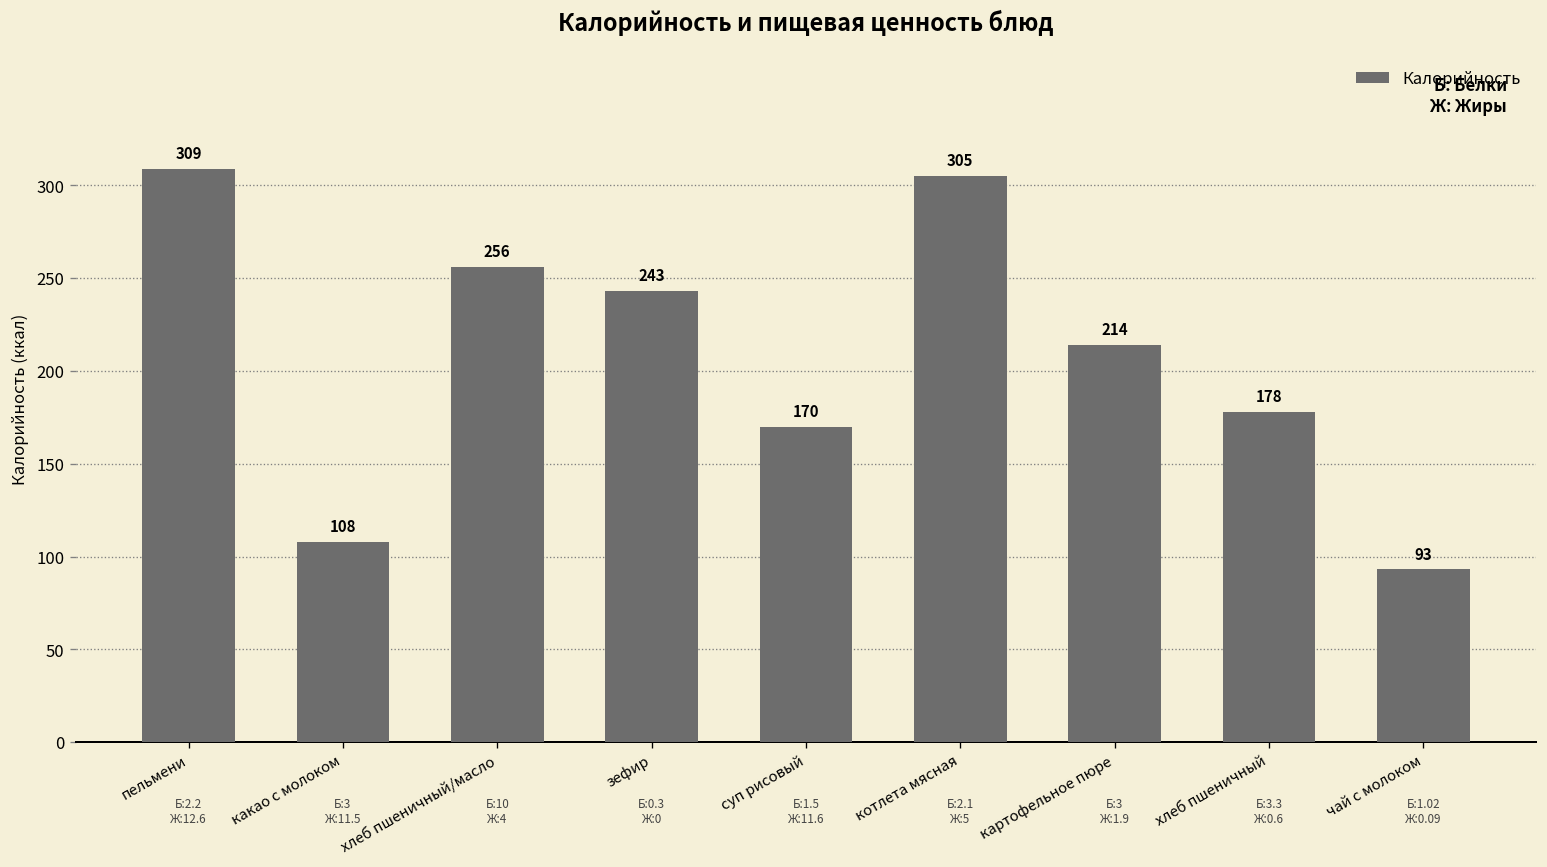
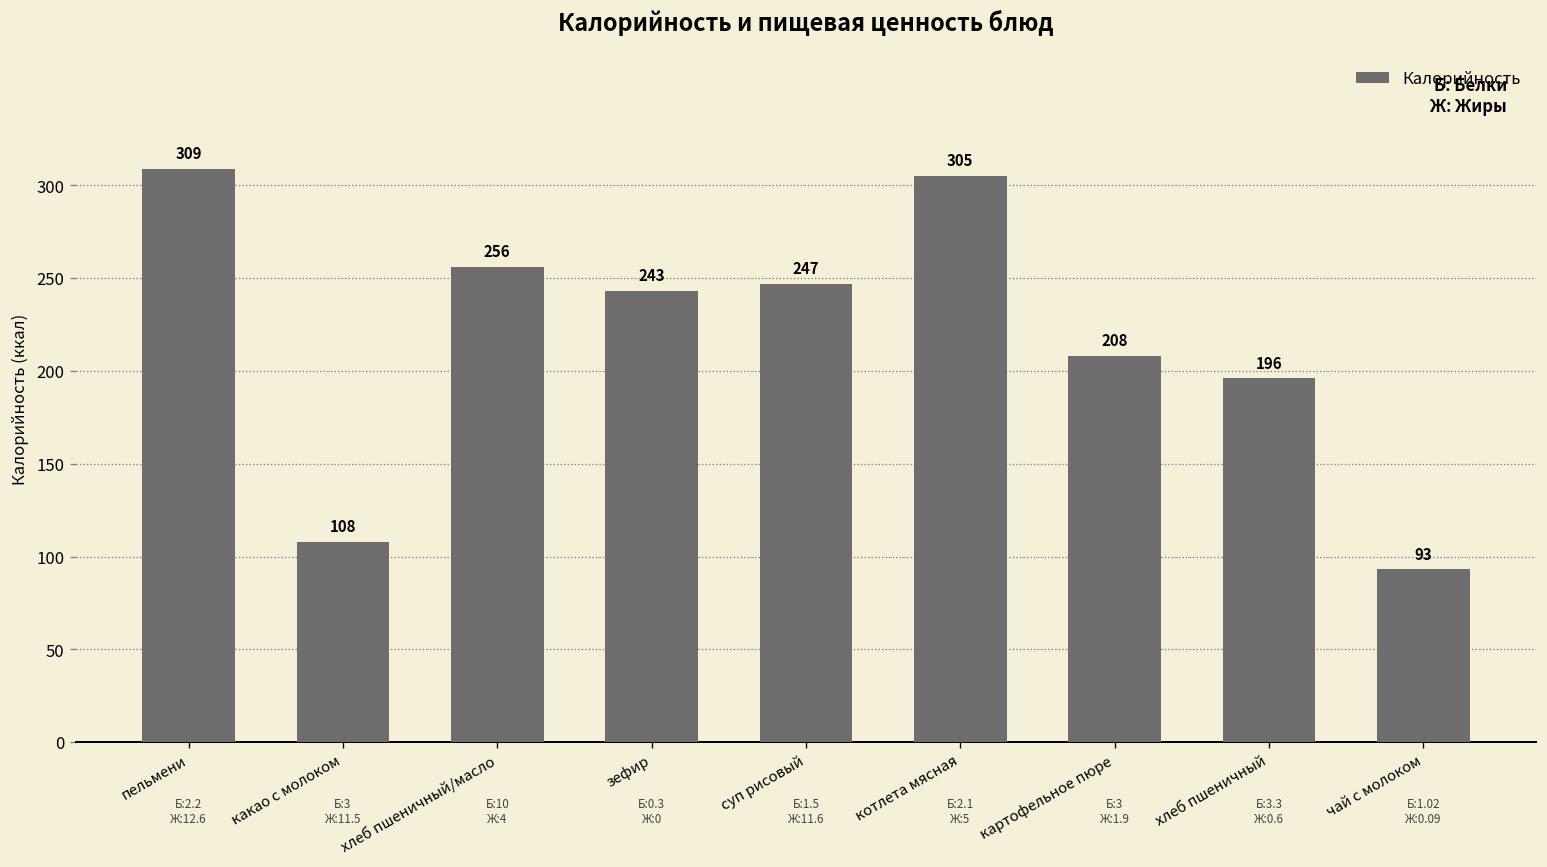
суп рисовый: 170 -> 247
картофельное пюре: 214 -> 208
хлеб пшеничный: 178 -> 196
